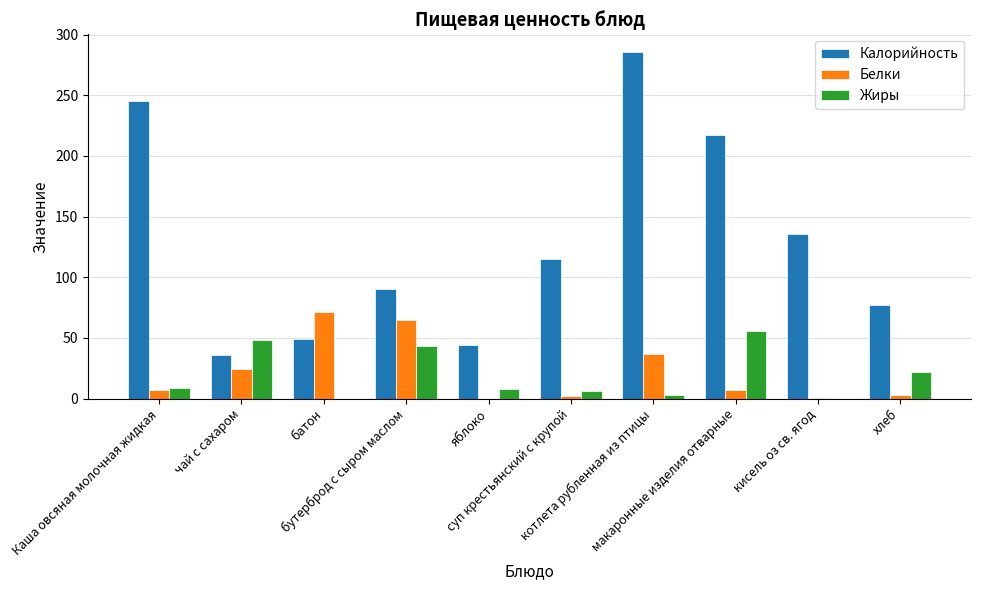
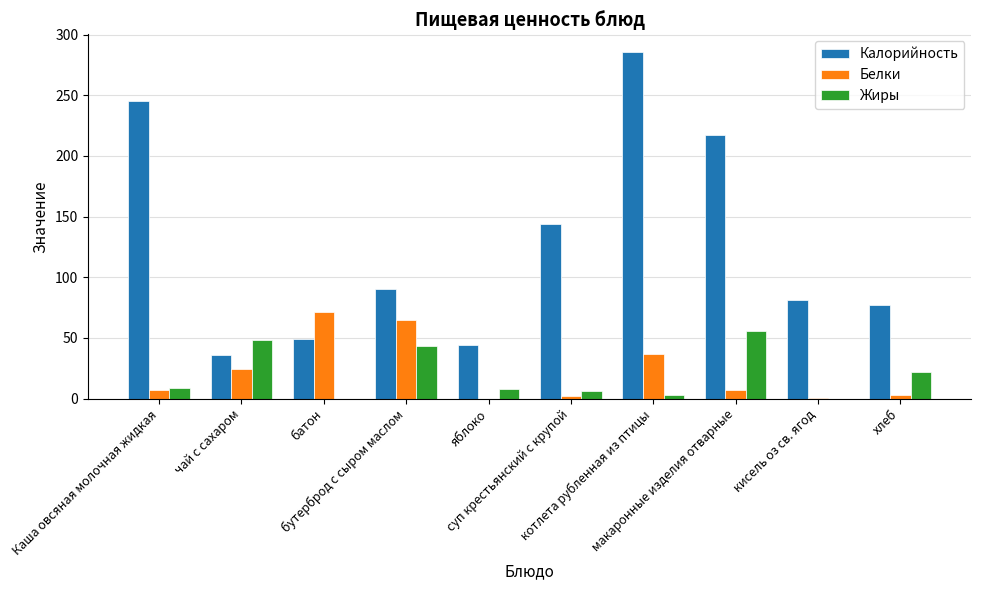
Калорийность, суп крестьянский с крупой: 115 -> 144
Калорийность, кисель оз св. ягод: 136 -> 81
